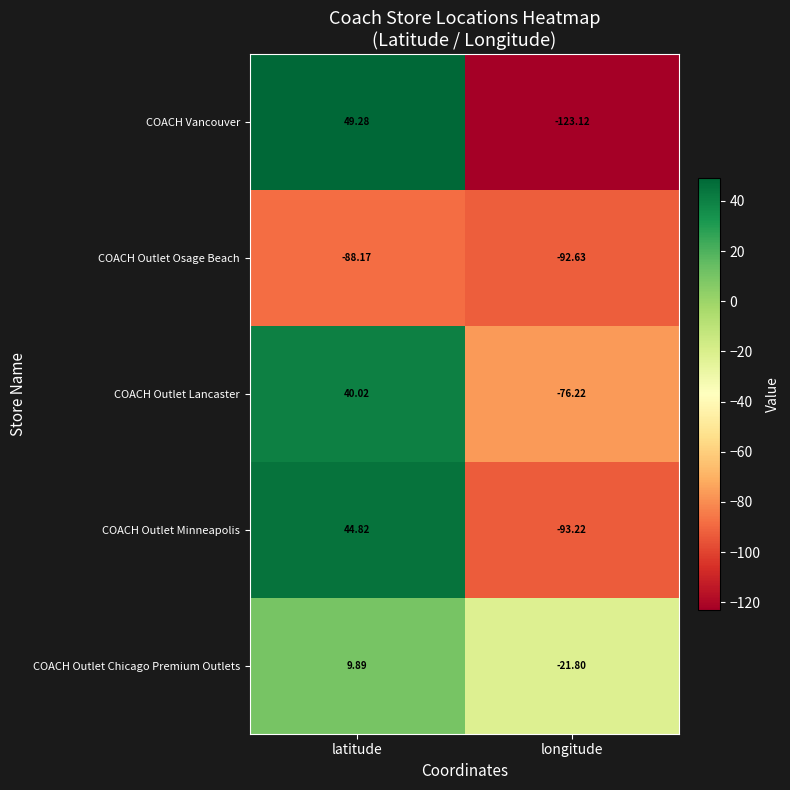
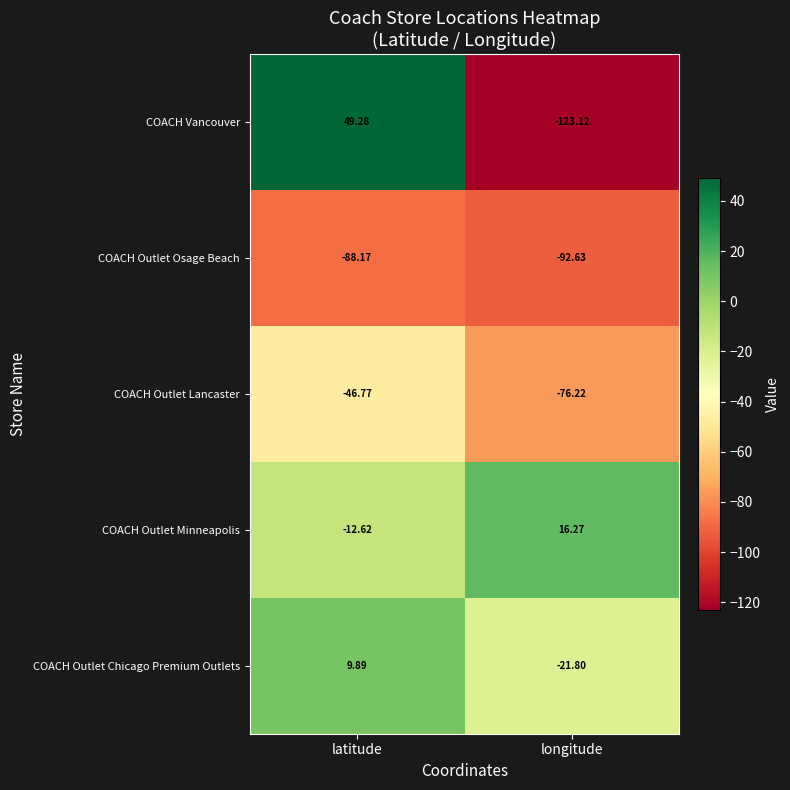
COACH Outlet Lancaster, latitude: 40.02 -> -46.77
COACH Outlet Minneapolis, latitude: 44.82 -> -12.62
COACH Outlet Minneapolis, longitude: -93.22 -> 16.27
